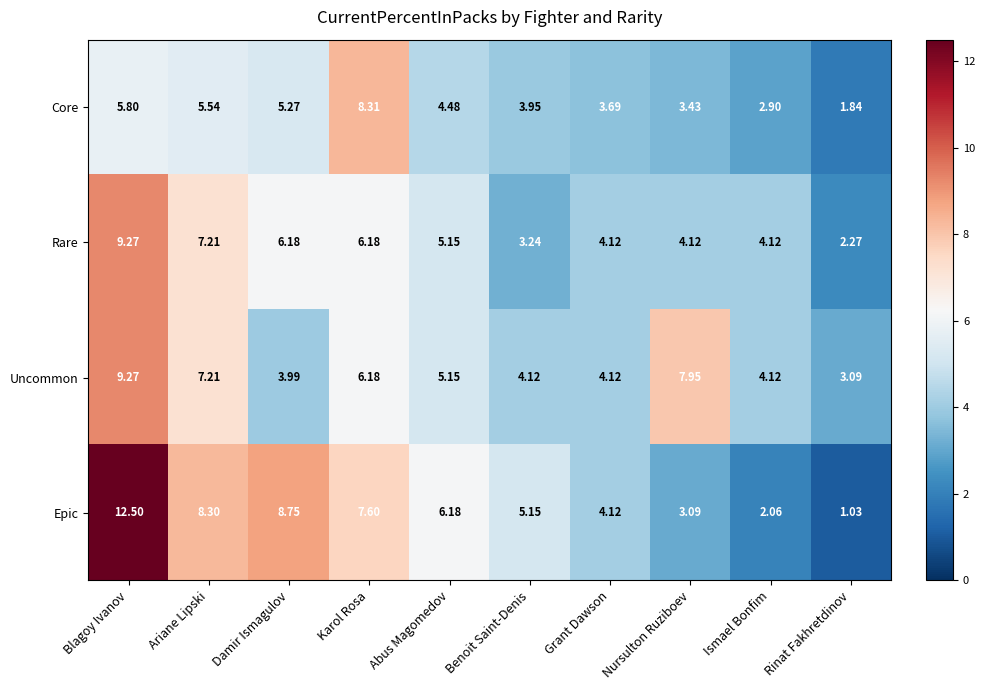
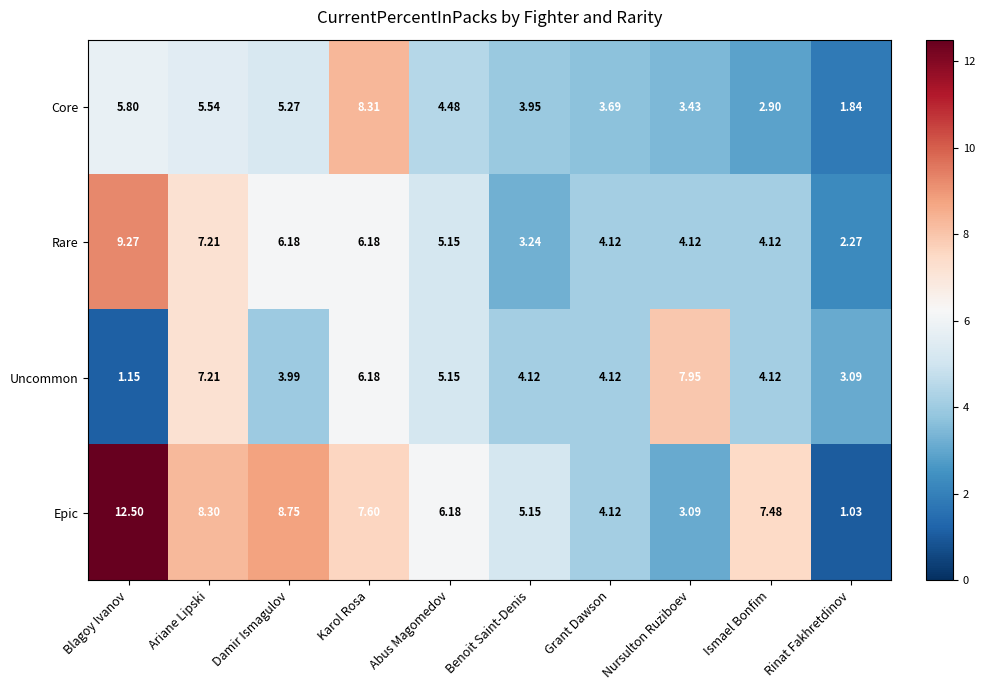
Uncommon, Blagoy Ivanov: 9.27 -> 1.15
Epic, Ismael Bonfim: 2.06 -> 7.48
